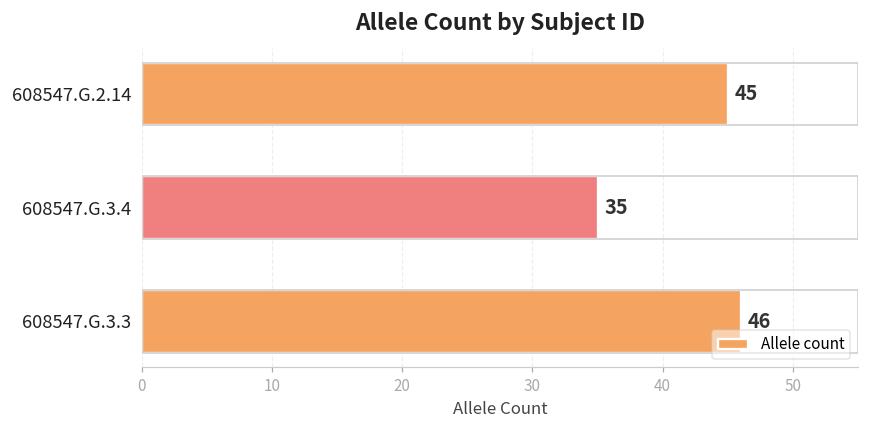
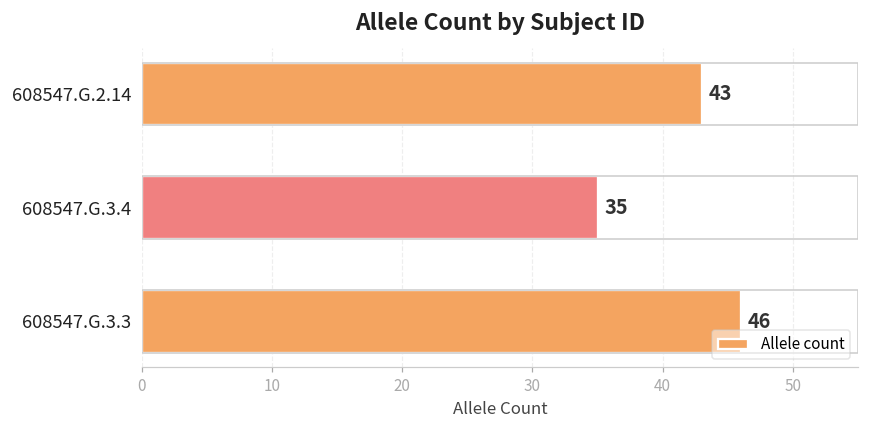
608547.G.2.14: 45 -> 43
